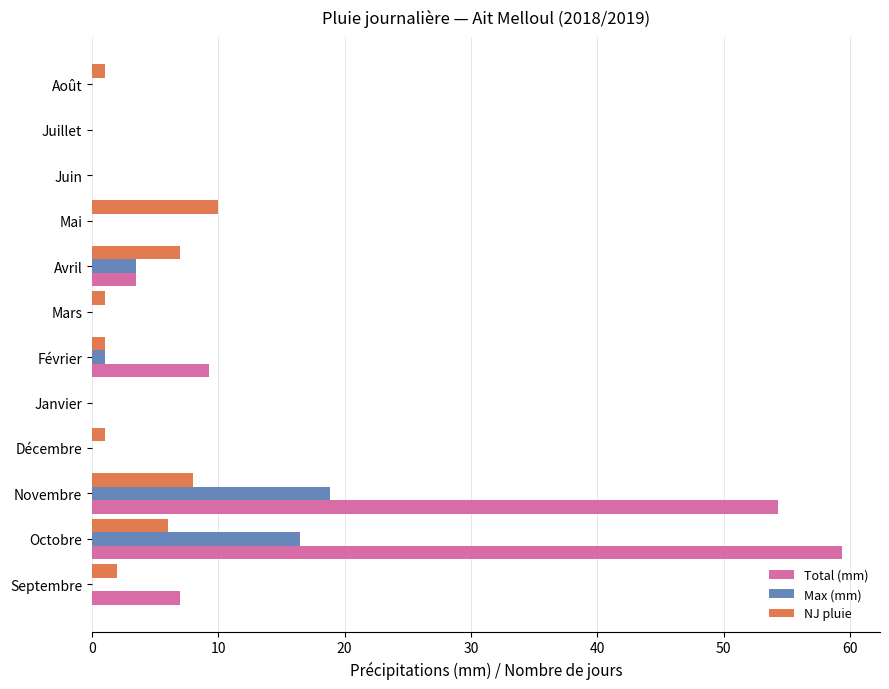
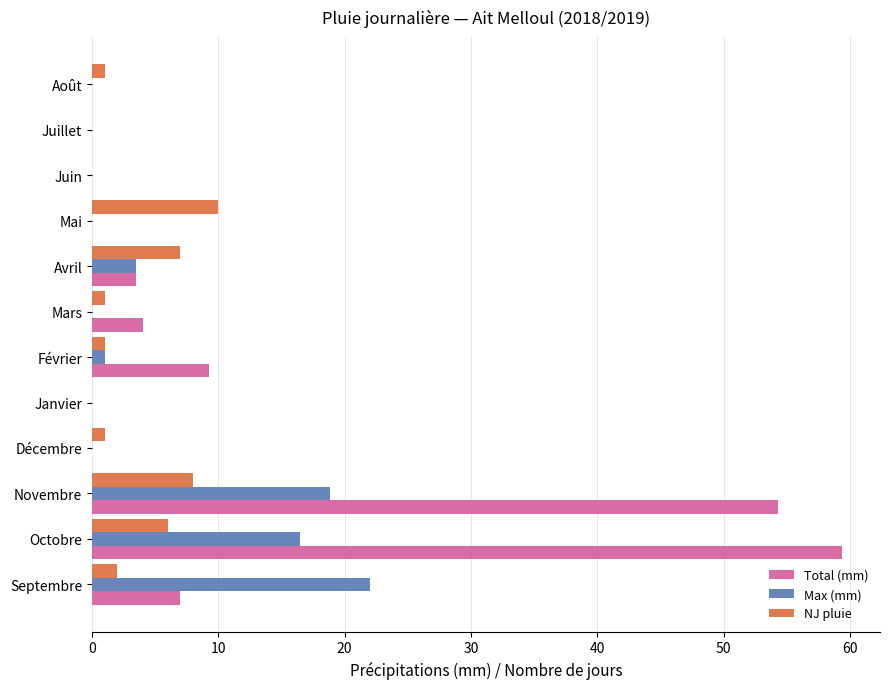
Total (mm), Mars: 0 -> 4
Max (mm), Septembre: 0 -> 22
